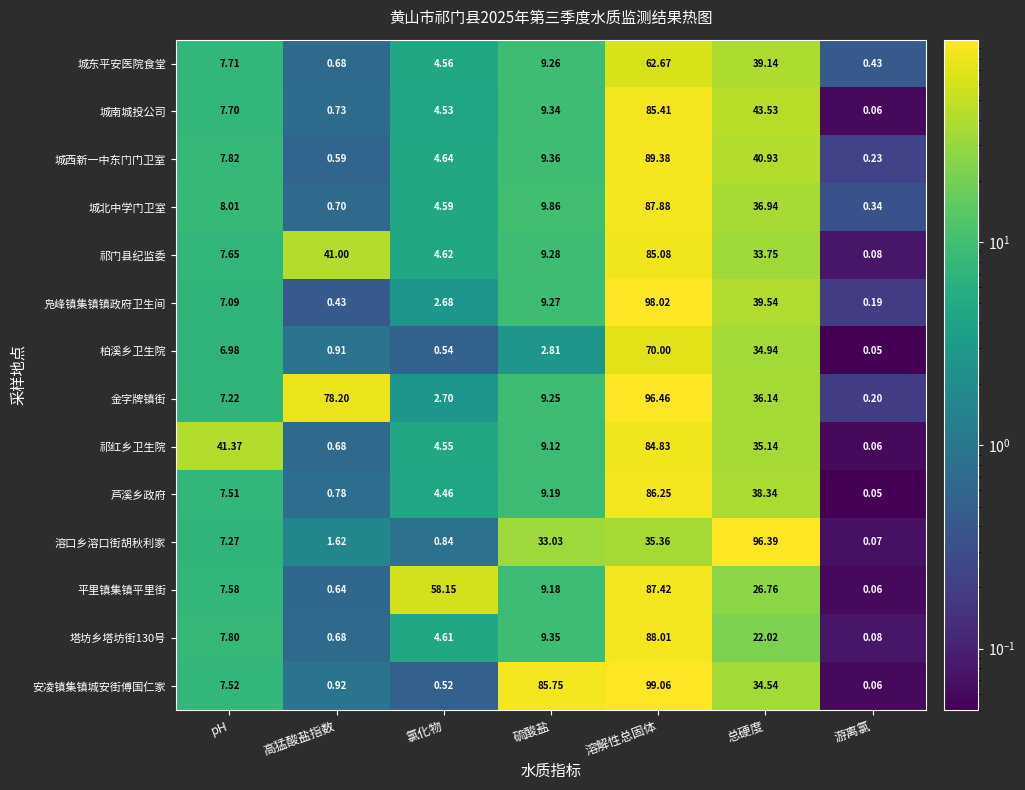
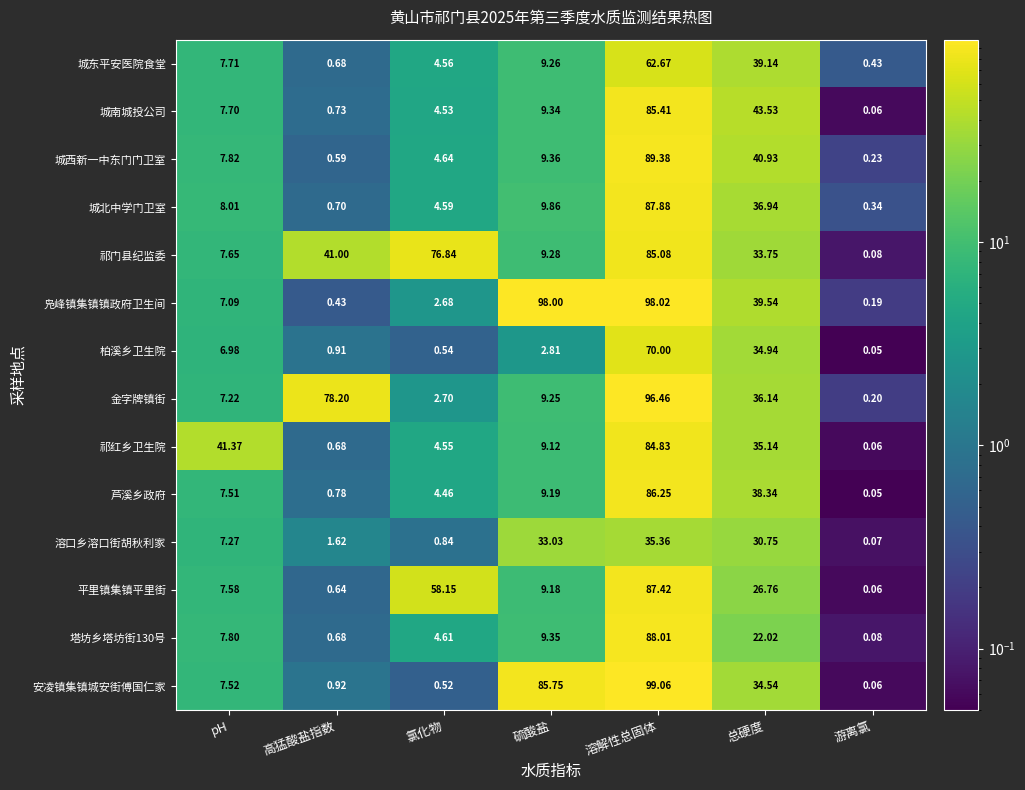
祁门县纪监委, 氯化物: 4.62 -> 76.84
凫峰镇集镇镇政府卫生间, 硫酸盐: 9.27 -> 98.00
溶口乡溶口街胡秋利家, 总硬度: 96.39 -> 30.75
